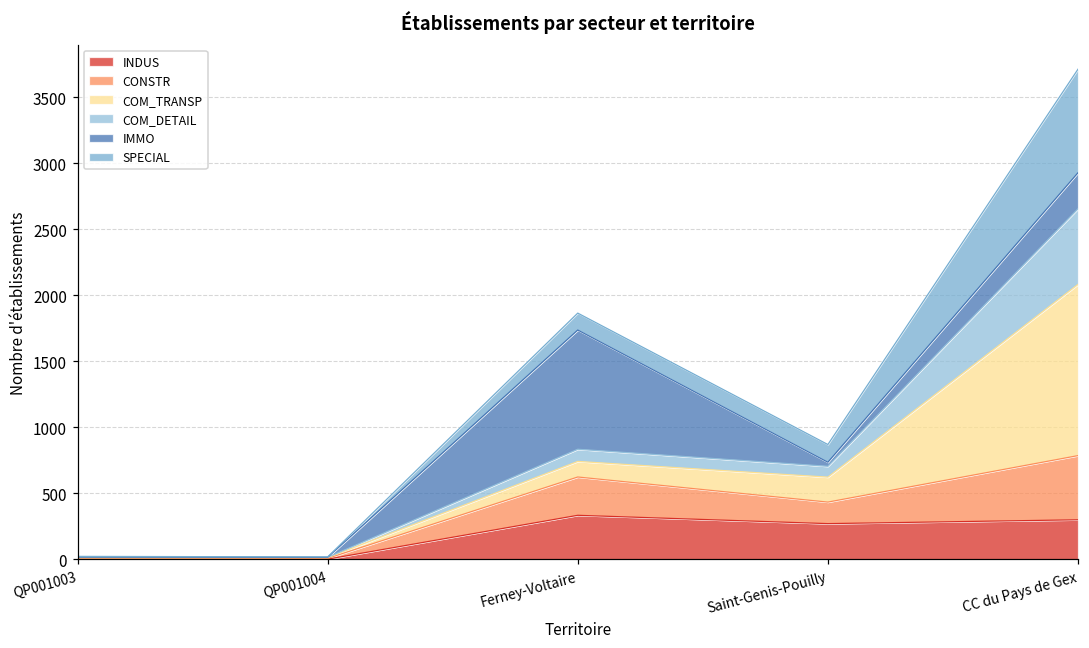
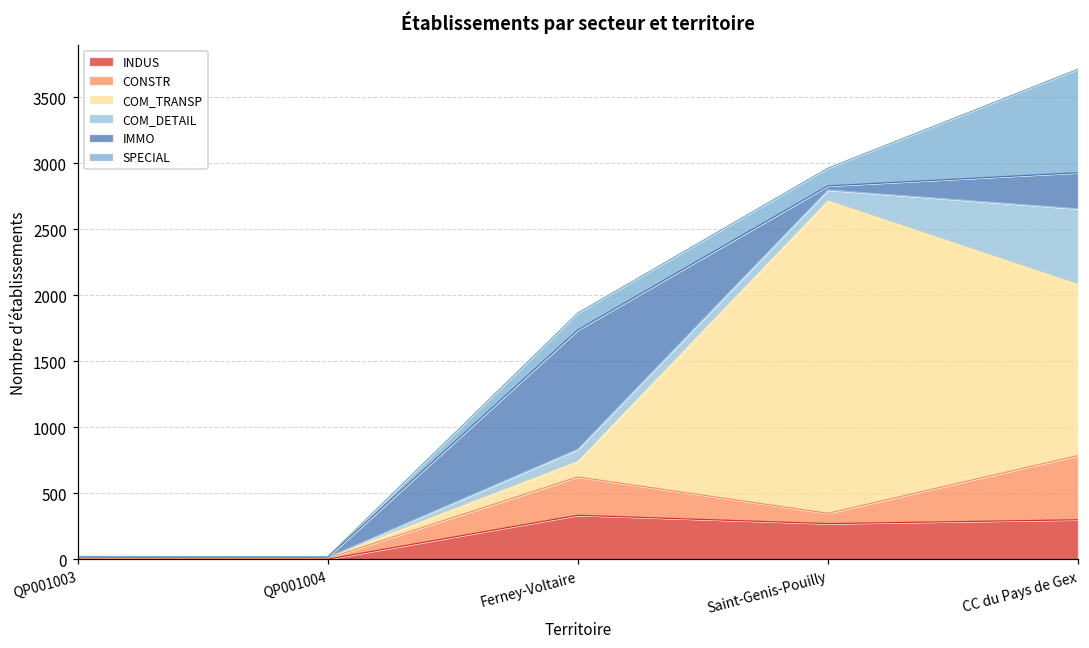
CONSTR, Saint-Genis-Pouilly: 160 -> 80
COM_TRANSP, Saint-Genis-Pouilly: 190 -> 2370
